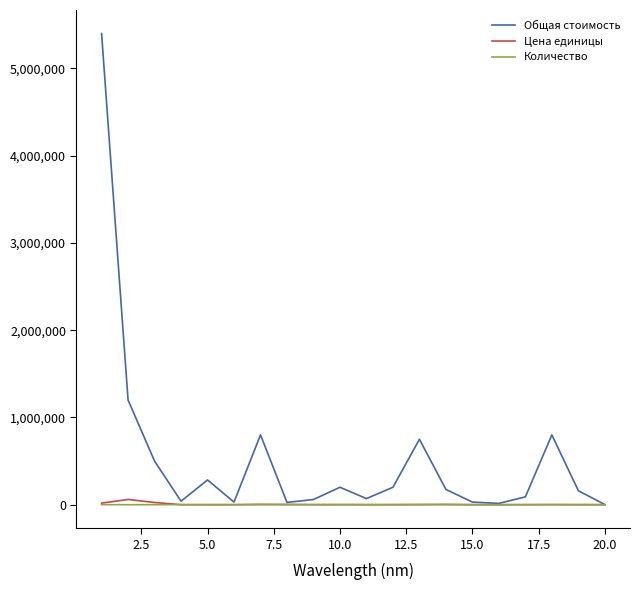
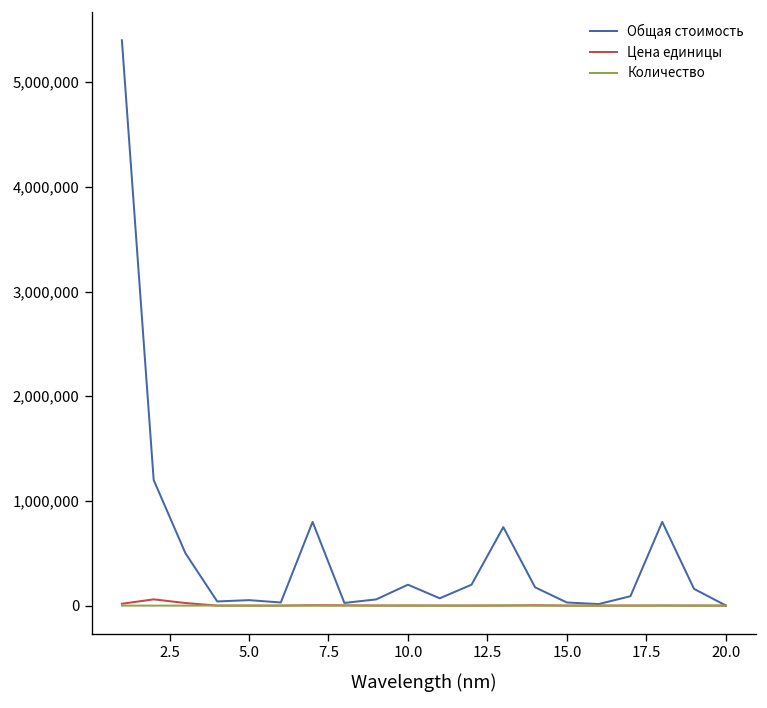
Общая стоимость, 5.0: 300,000 -> 100,000
